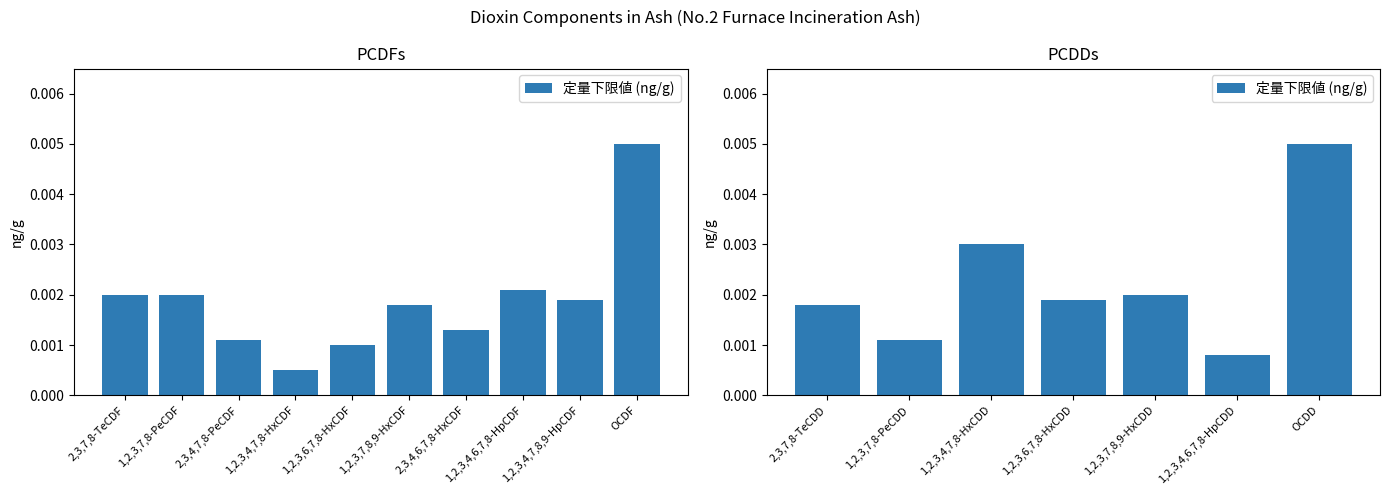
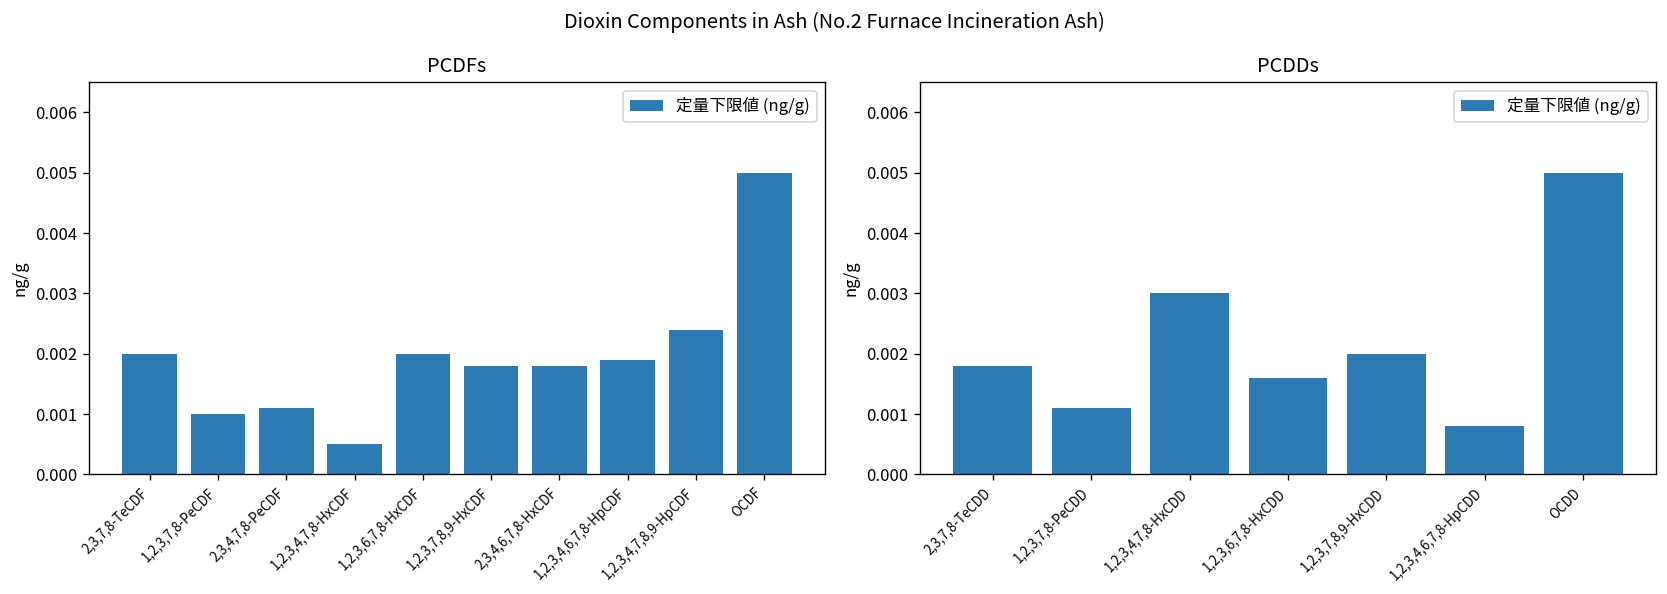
PCDFs, 1,2,3,7,8-PeCDF: 0.002 -> 0.001
PCDFs, 1,2,3,6,7,8-HxCDF: 0.001 -> 0.002
PCDFs, 2,3,4,6,7,8-HxCDF: 0.0013 -> 0.0018
PCDFs, 1,2,3,4,6,7,8-HpCDF: 0.0021 -> 0.0019
PCDFs, 1,2,3,4,7,8,9-HpCDF: 0.0019 -> 0.0024
PCDDs, 1,2,3,6,7,8-HxCDD: 0.0019 -> 0.0016
